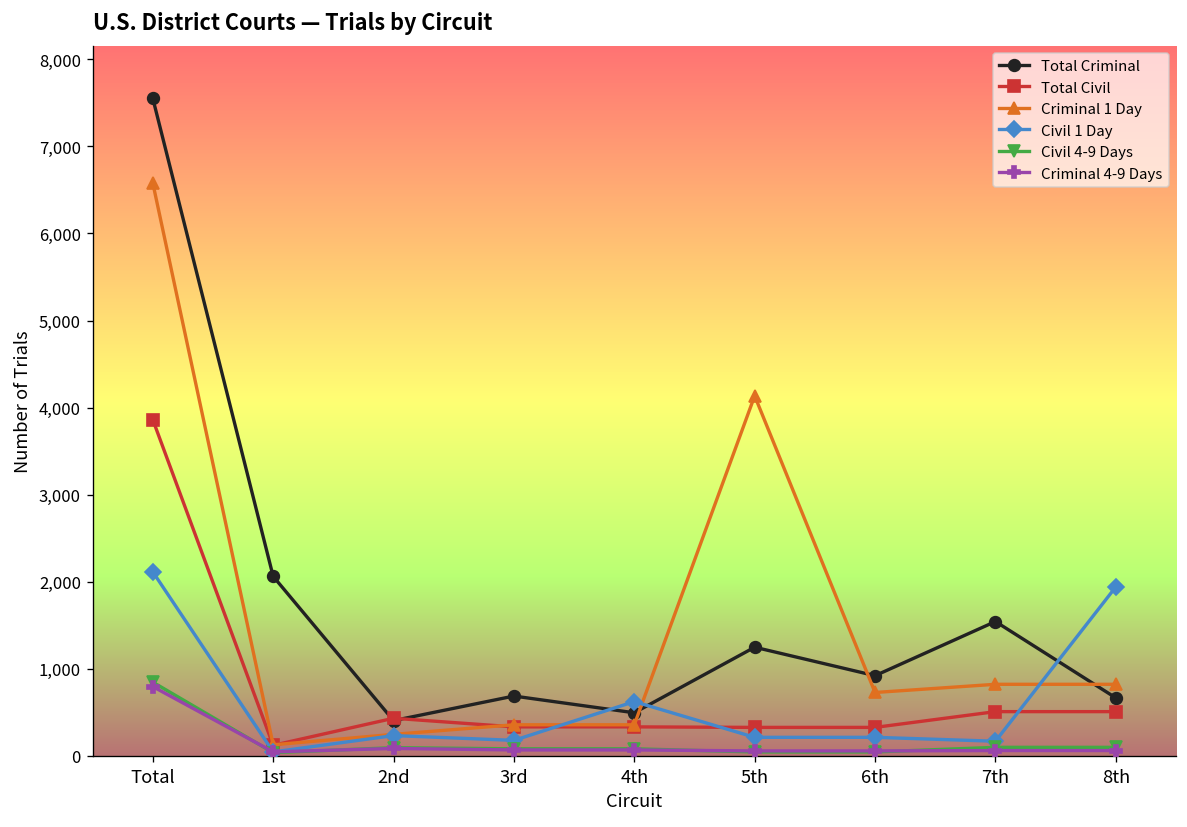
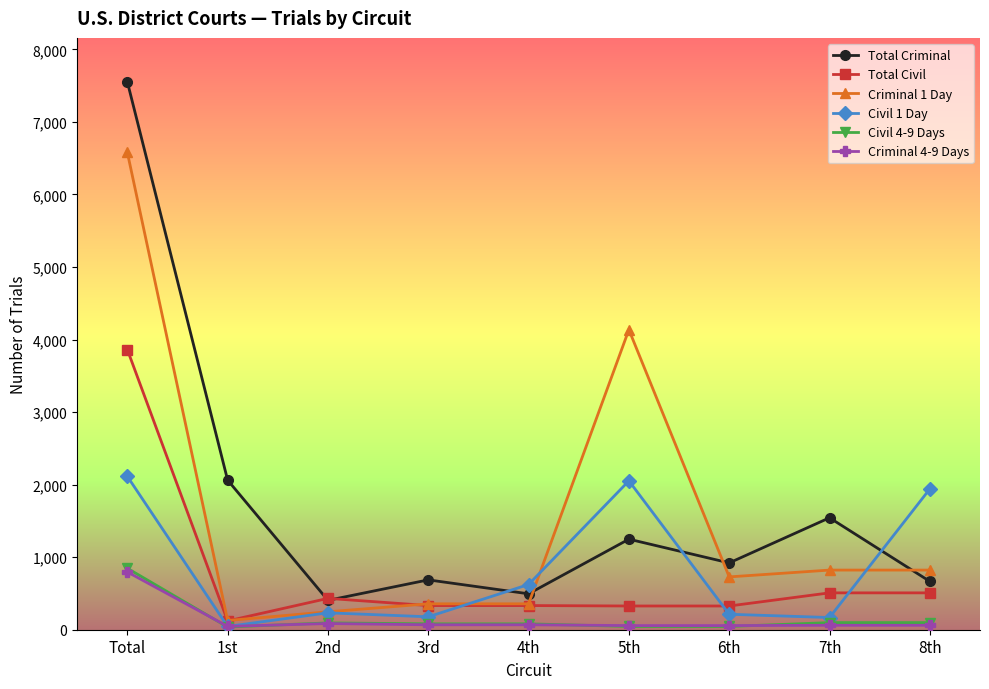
Civil 1 Day, 5th: 200 -> 2,100
